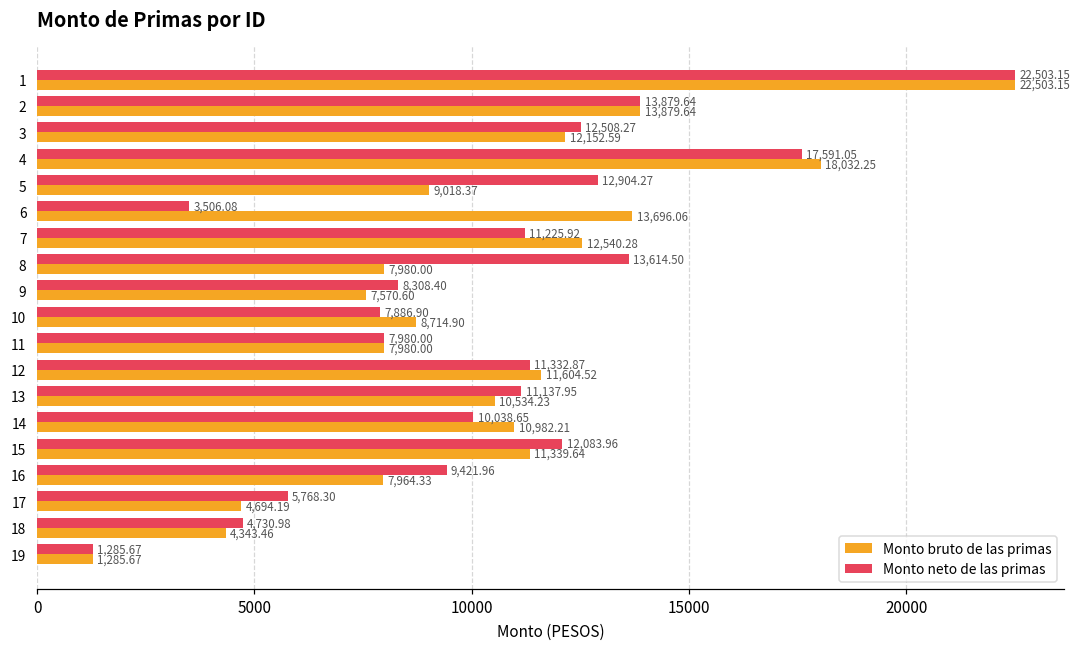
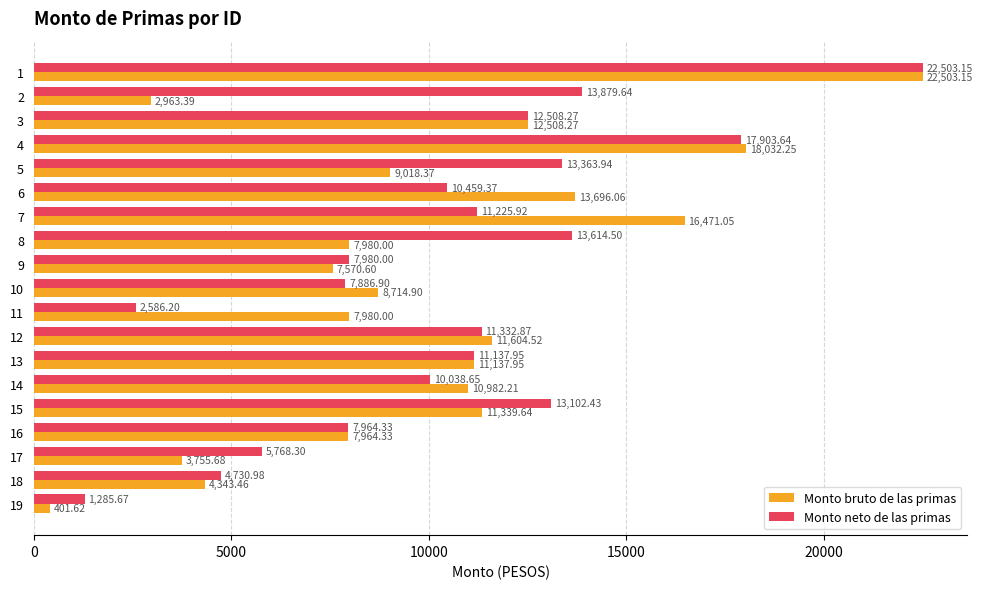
Monto bruto de las primas, 2: 13,879.64 -> 2,963.39
Monto bruto de las primas, 3: 12,152.59 -> 12,508.27
Monto neto de las primas, 4: 17,591.05 -> 17,903.64
Monto neto de las primas, 5: 12,904.27 -> 13,363.94
Monto neto de las primas, 6: 3,506.08 -> 10,459.37
Monto bruto de las primas, 7: 12,540.28 -> 16,471.05
Monto neto de las primas, 9: 8,308.40 -> 7,980.00
Monto neto de las primas, 11: 7,980.00 -> 2,586.20
Monto bruto de las primas, 13: 10,534.23 -> 11,137.95
Monto neto de las primas, 15: 12,083.96 -> 13,102.43
Monto neto de las primas, 16: 9,421.96 -> 7,964.33
Monto bruto de las primas, 17: 4,694.19 -> 3,755.68
Monto bruto de las primas, 19: 1,285.67 -> 401.62
